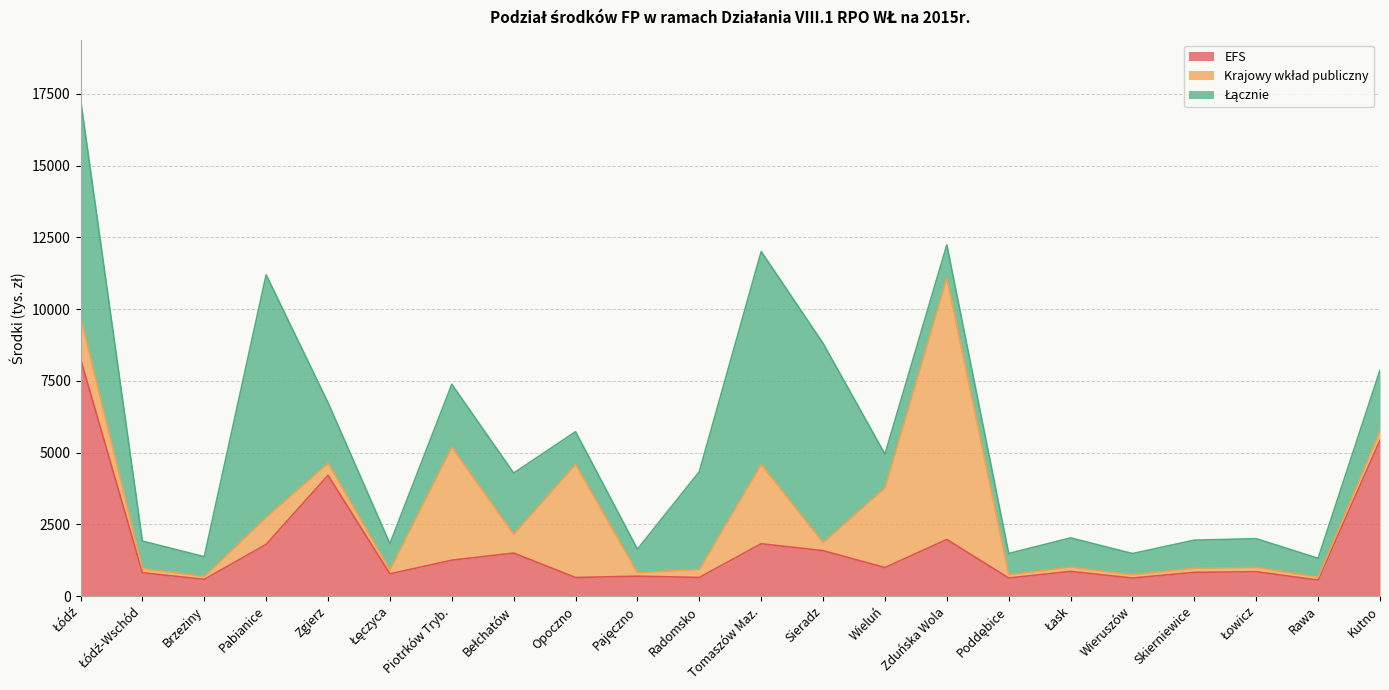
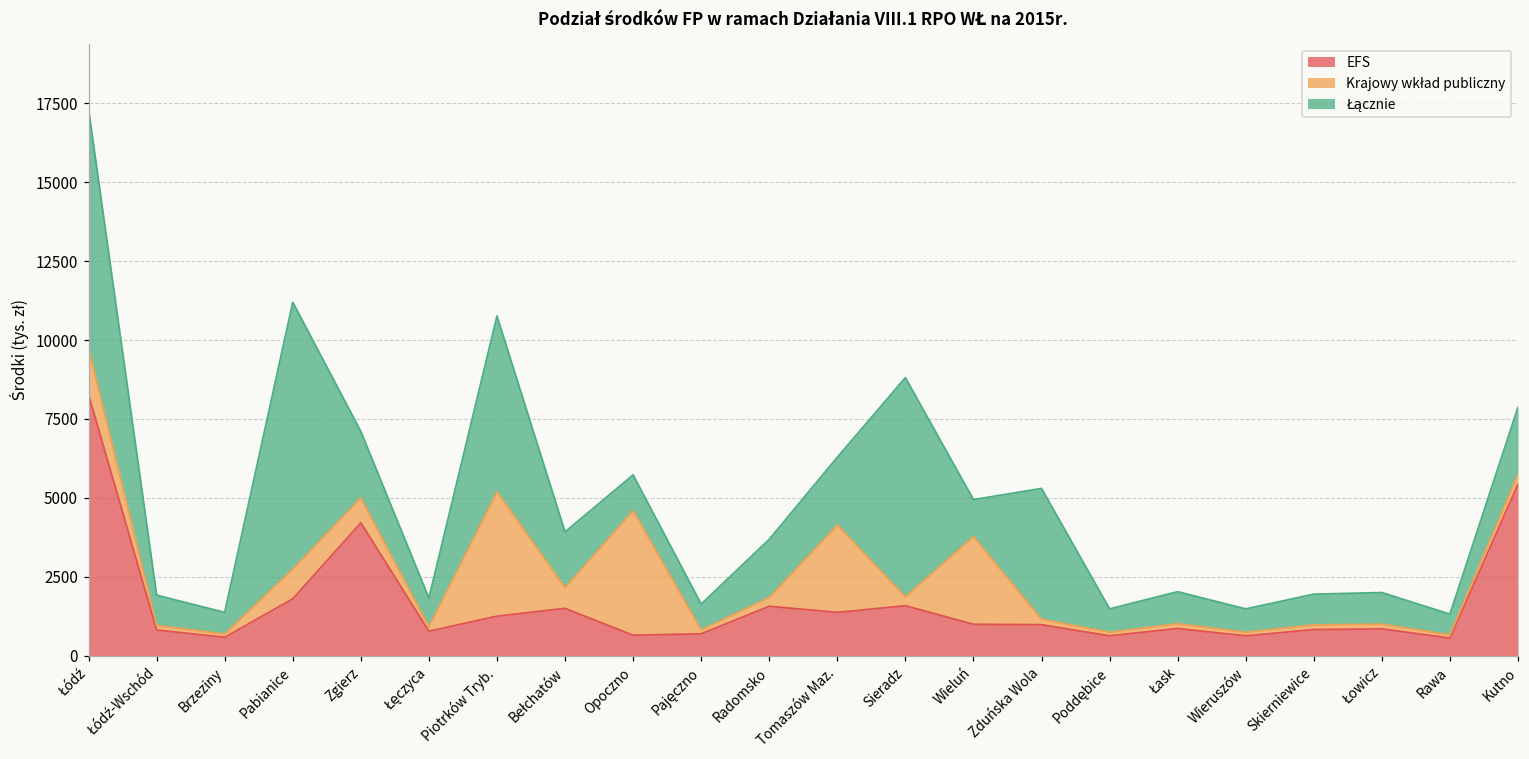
Krajowy wkład publiczny, Zgierz: 400 -> 800
Łącznie, Piotrków Tryb.: 2200 -> 5600
Łącznie, Bełchatów: 2100 -> 1800
EFS, Radomsko: 700 -> 1600
Łącznie, Radomsko: 3400 -> 1800
EFS, Tomaszów Maz.: 1800 -> 1400
Łącznie, Tomaszów Maz.: 7400 -> 2100
EFS, Zduńska Wola: 2000 -> 1000
Krajowy wkład publiczny, Zduńska Wola: 9100 -> 200
Łącznie, Zduńska Wola: 1200 -> 4100
